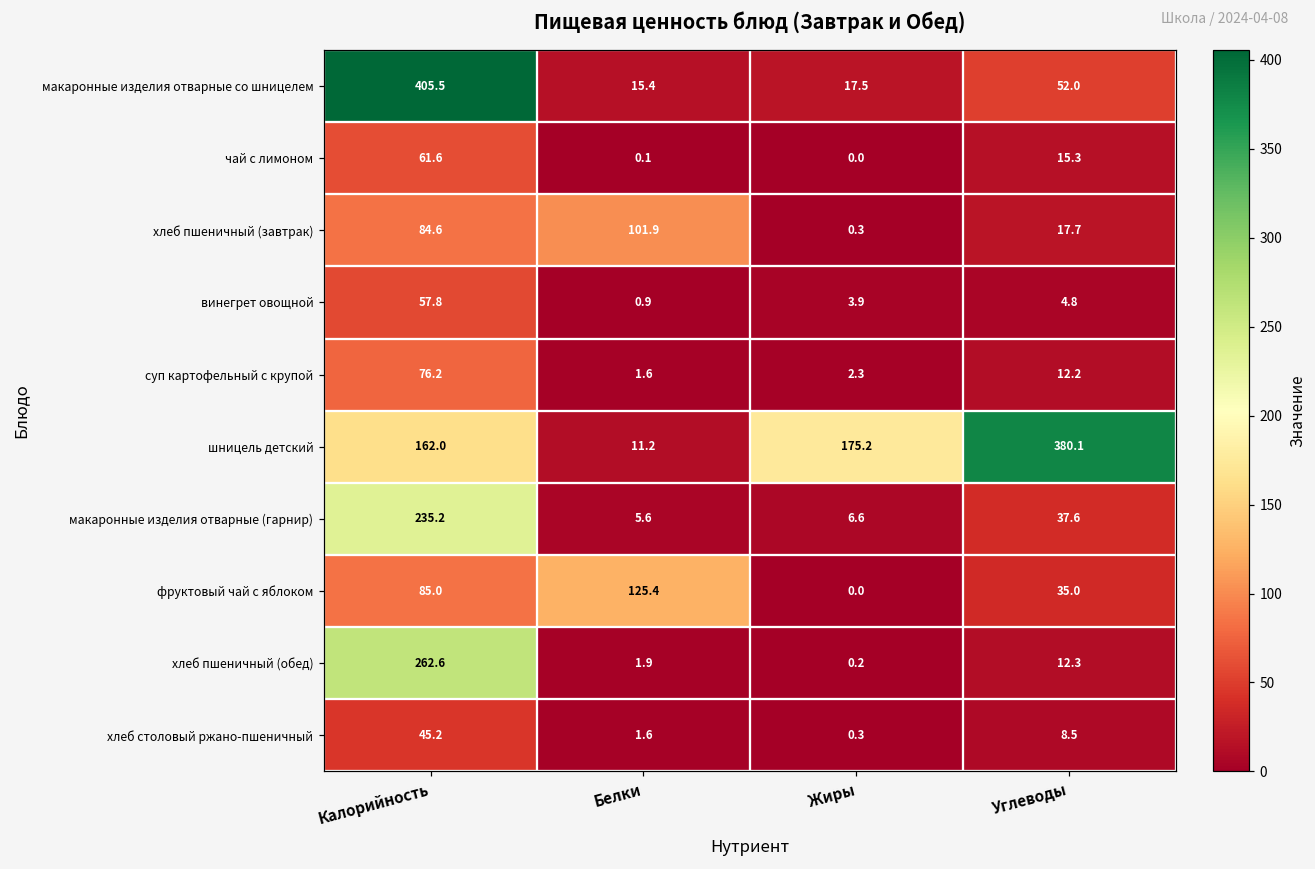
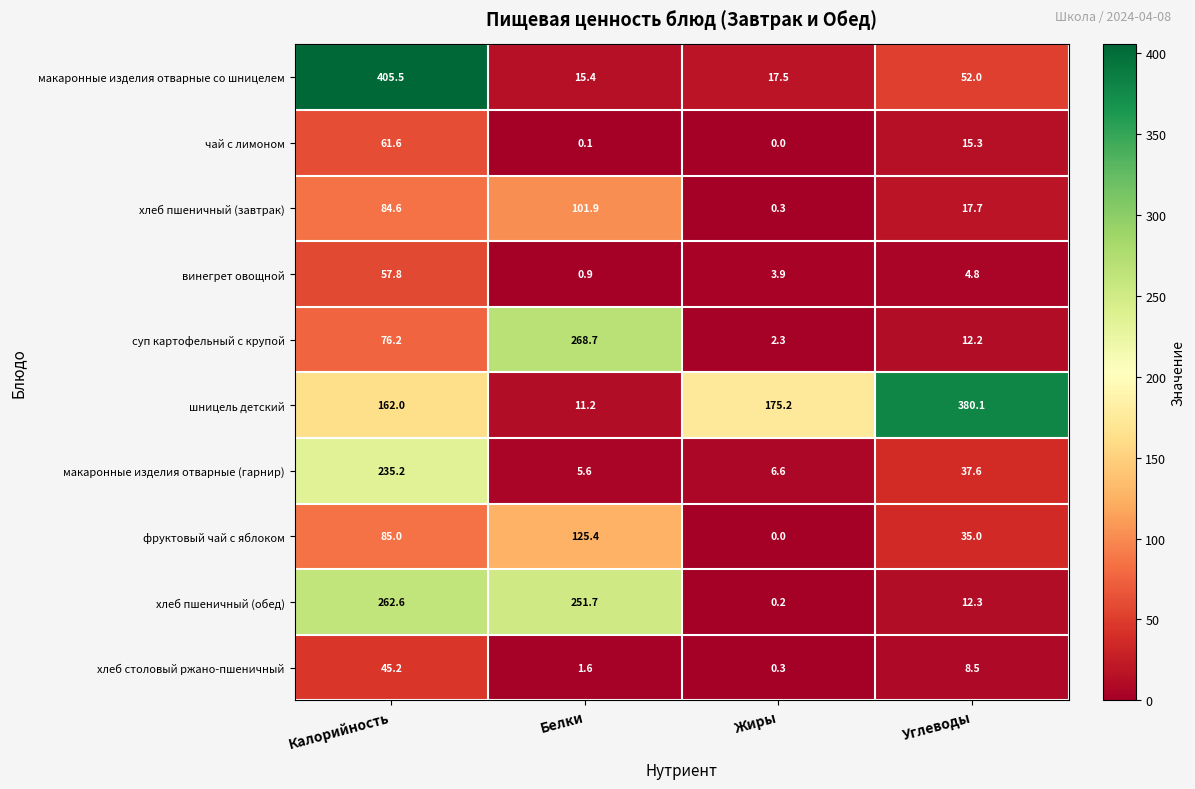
суп картофельный с крупой, Белки: 1.6 -> 268.7
хлеб пшеничный (обед), Белки: 1.9 -> 251.7
